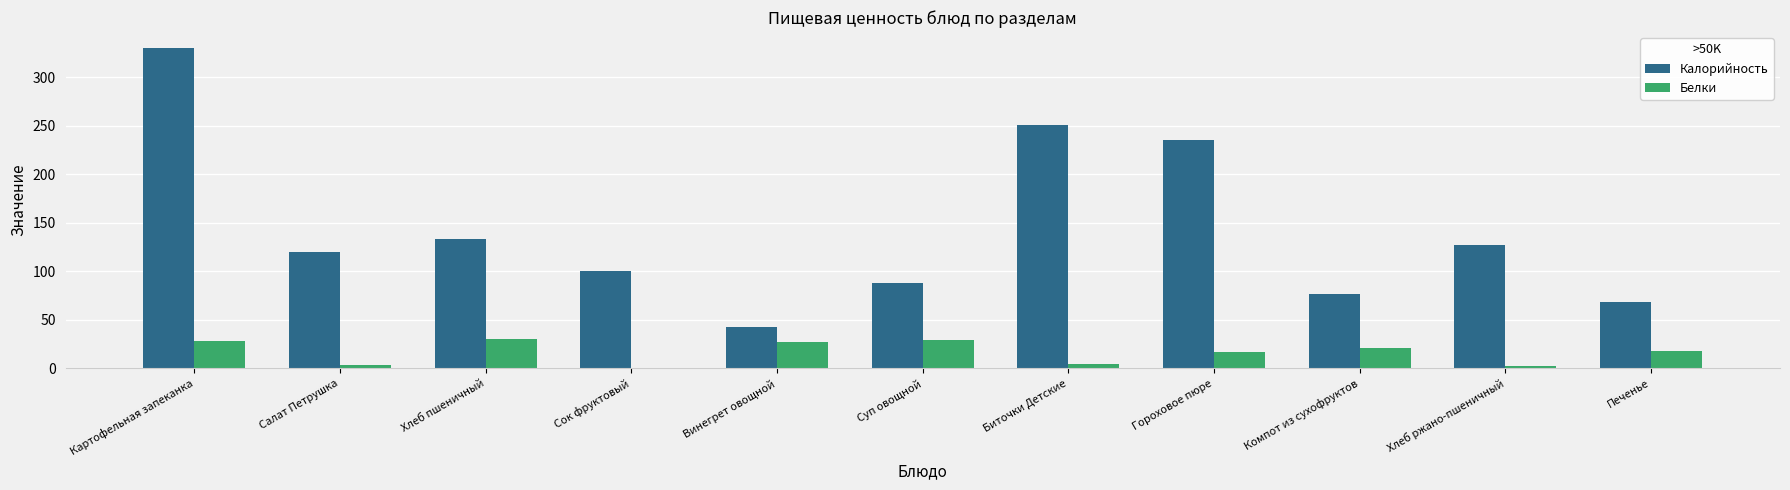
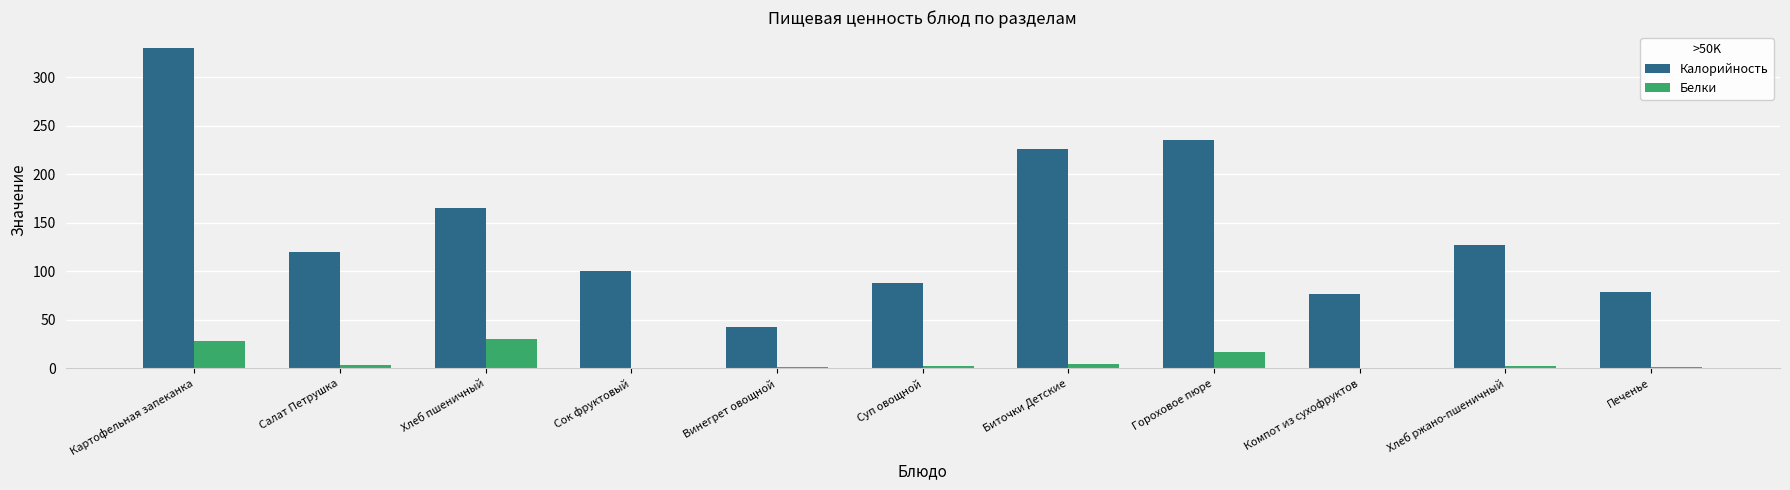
Калорийность, Хлеб пшеничный: 130 -> 170
Белки, Винегрет овощной: 30 -> 0
Белки, Суп овощной: 30 -> 0
Калорийность, Биточки Детские: 250 -> 230
Белки, Компот из сухофруктов: 20 -> 0
Калорийность, Печенье: 70 -> 80
Белки, Печенье: 20 -> 0
